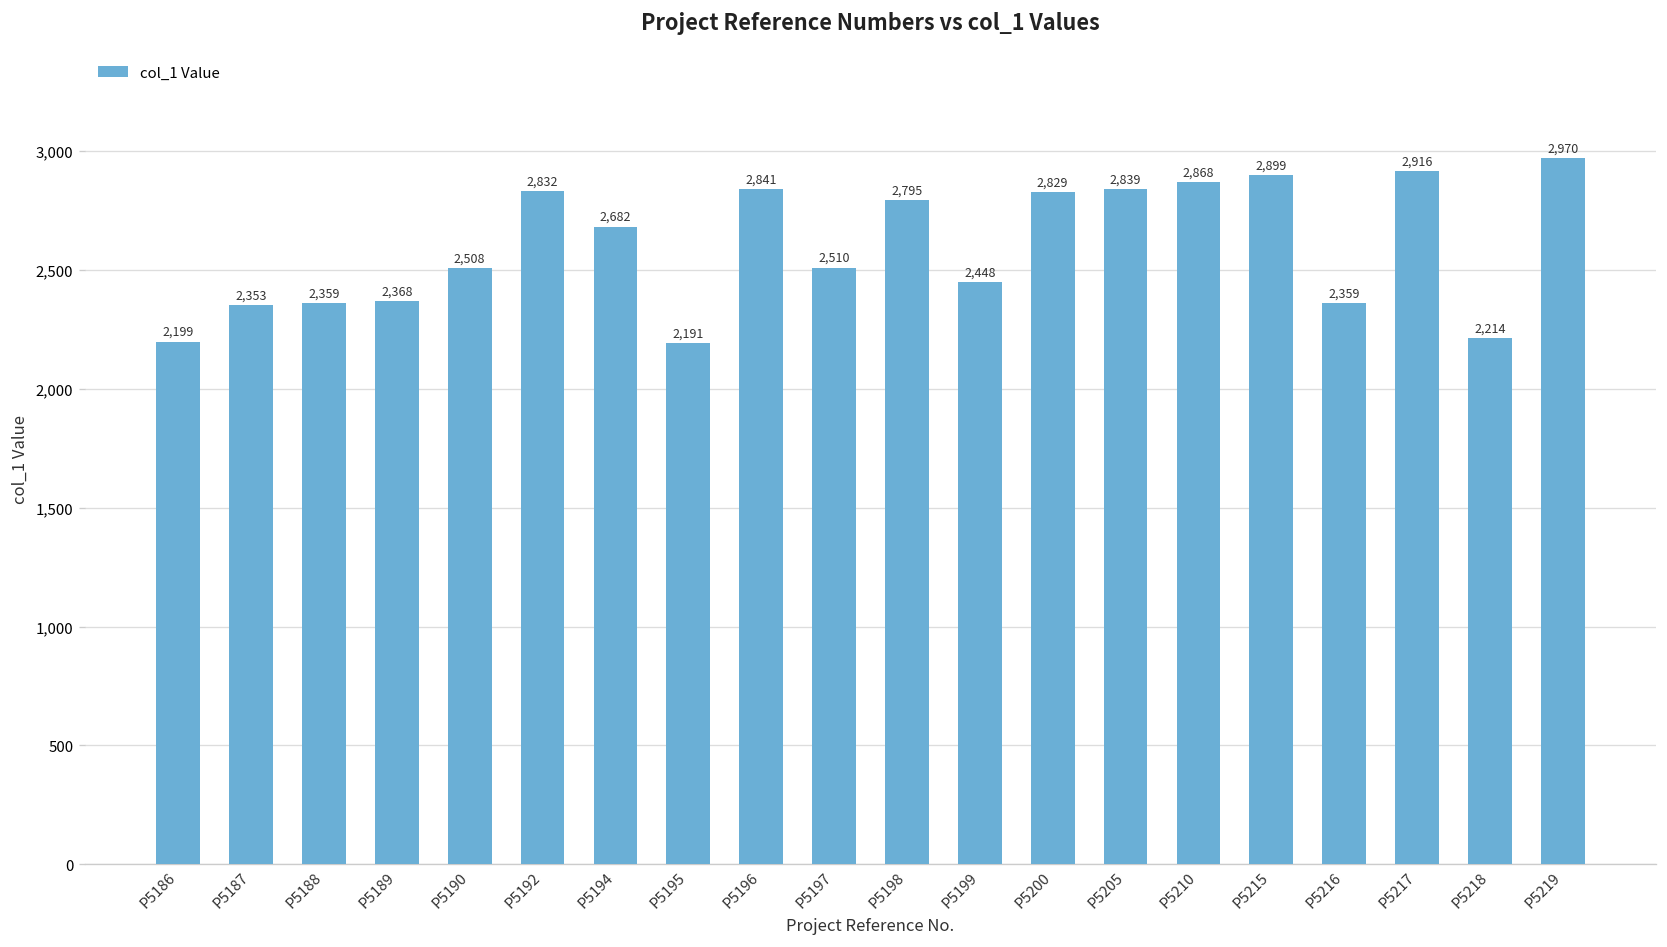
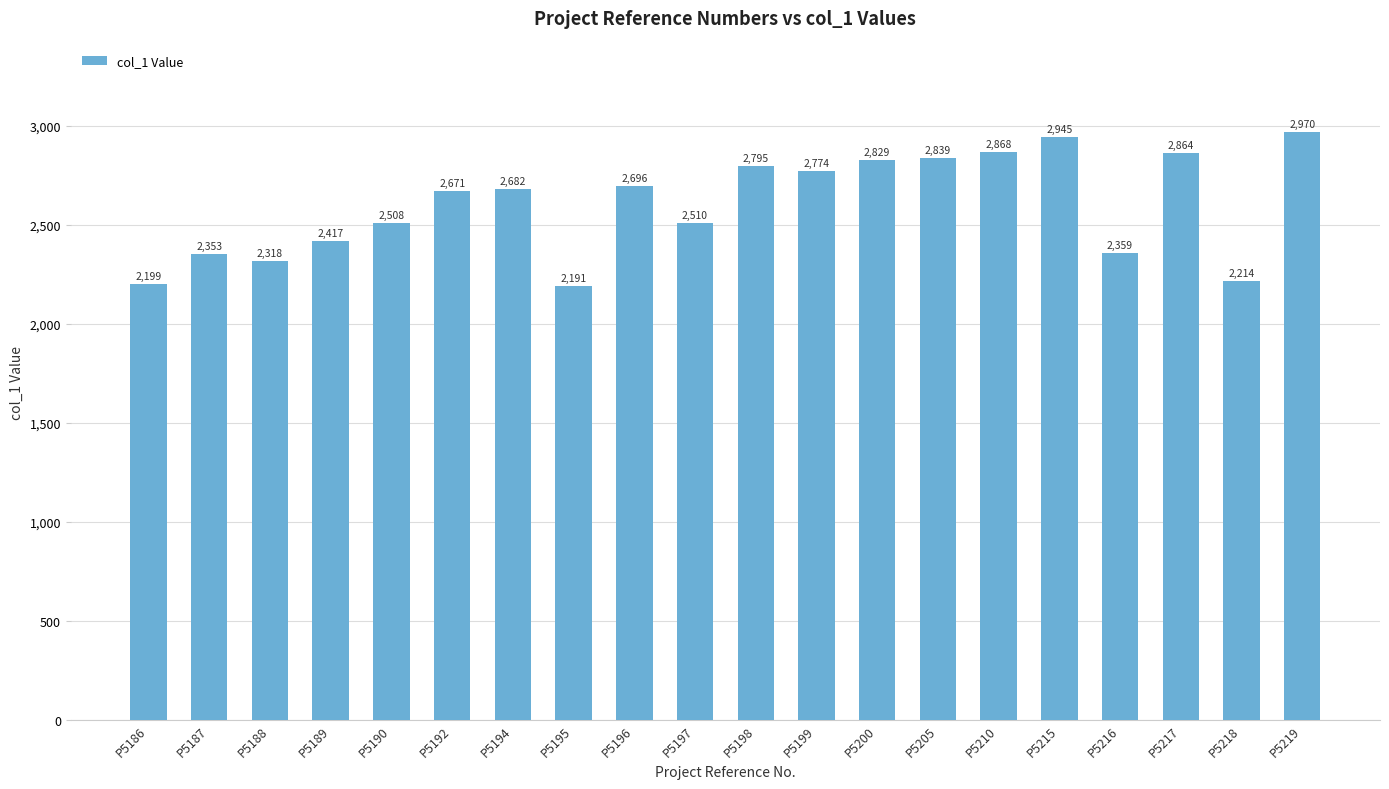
P5188: 2,359 -> 2,318
P5189: 2,368 -> 2,417
P5192: 2,832 -> 2,671
P5196: 2,841 -> 2,696
P5199: 2,448 -> 2,774
P5215: 2,899 -> 2,945
P5217: 2,916 -> 2,864
